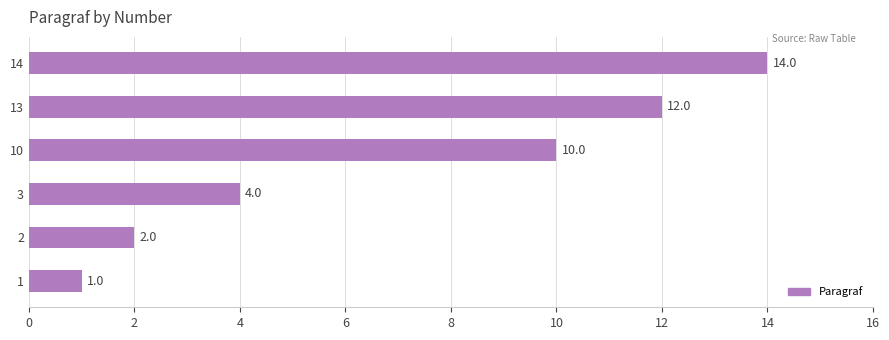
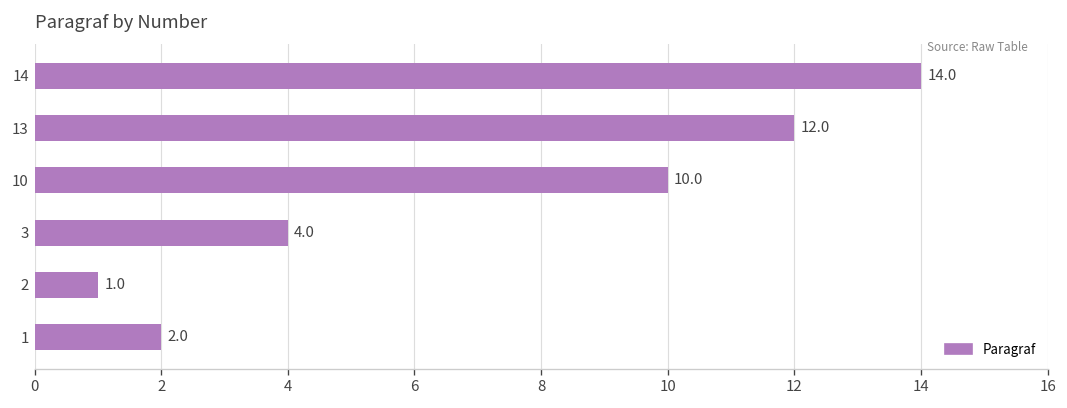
2: 2.0 -> 1.0
1: 1.0 -> 2.0
